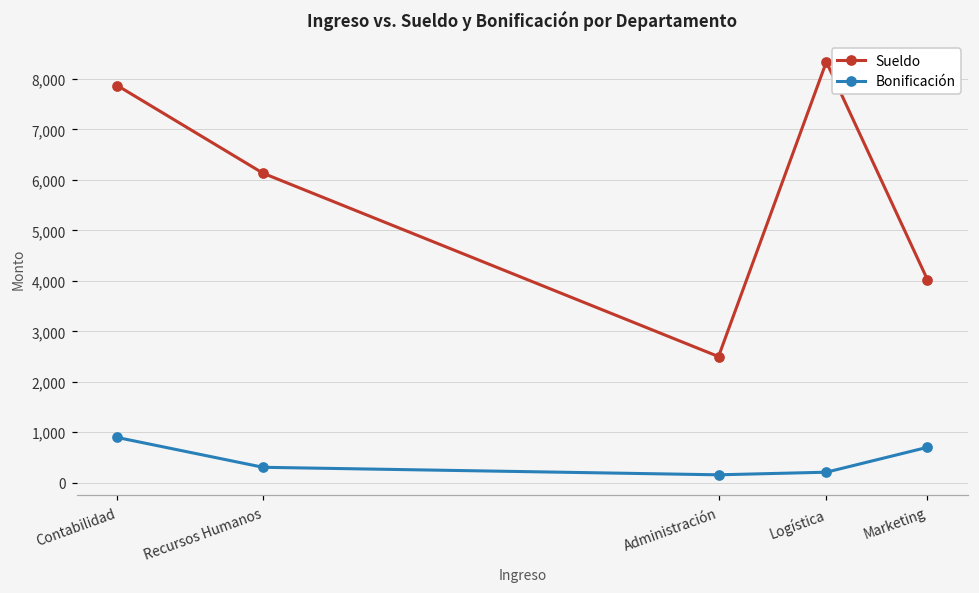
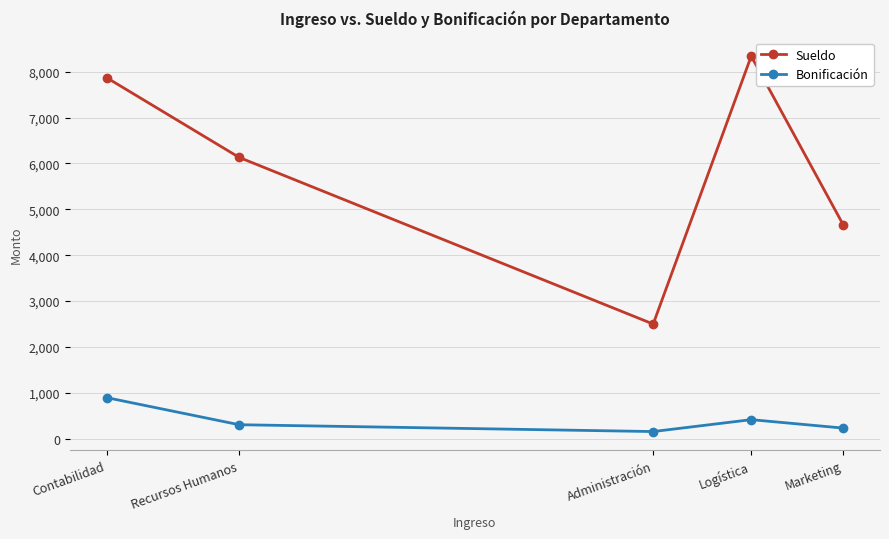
Bonificación, Logística: 200 -> 400
Sueldo, Marketing: 4,000 -> 4,700
Bonificación, Marketing: 700 -> 200
